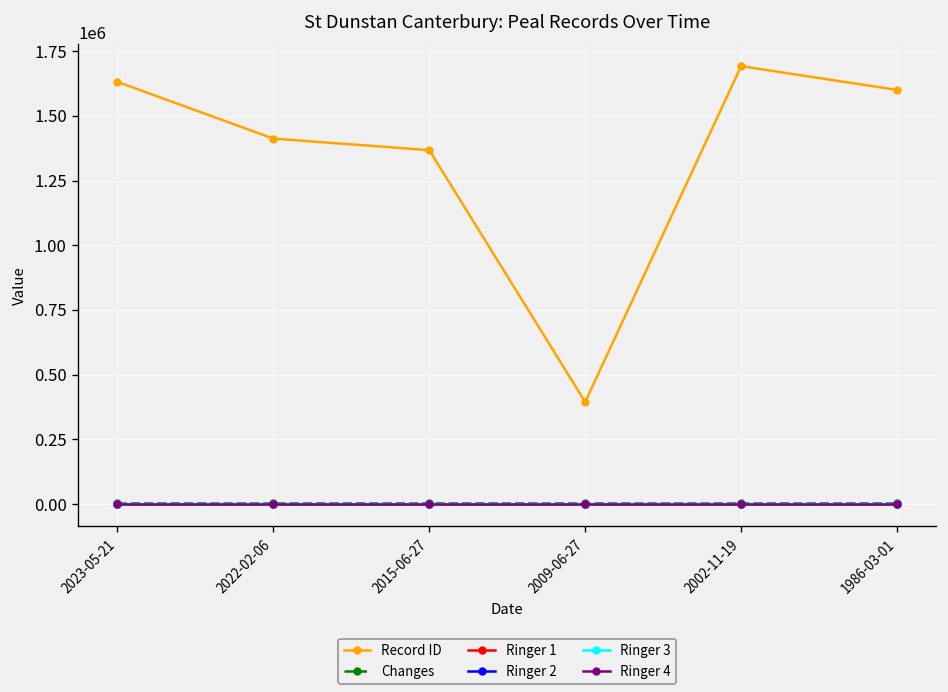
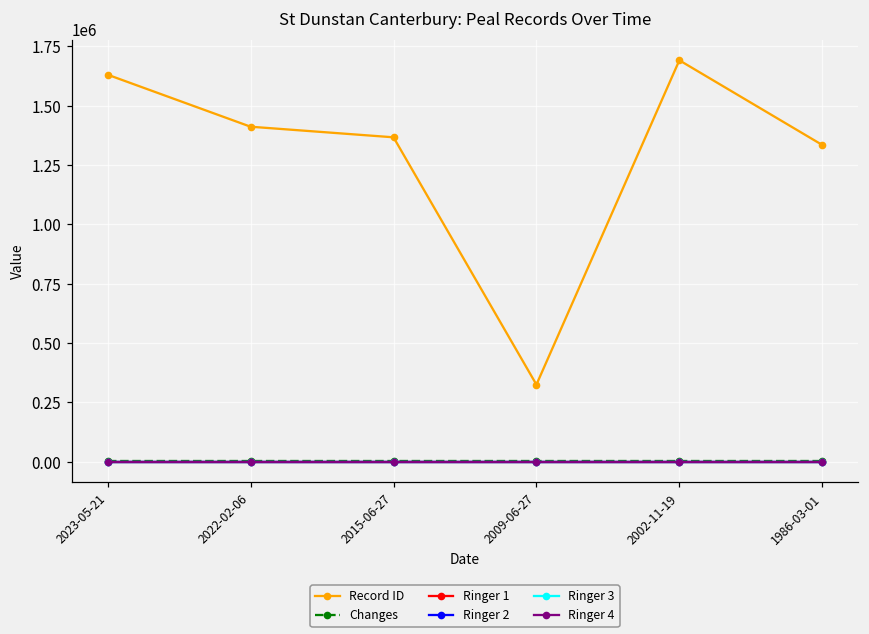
Record ID, 2009-06-27: 390000 -> 330000
Record ID, 1986-03-01: 1600000 -> 1330000
